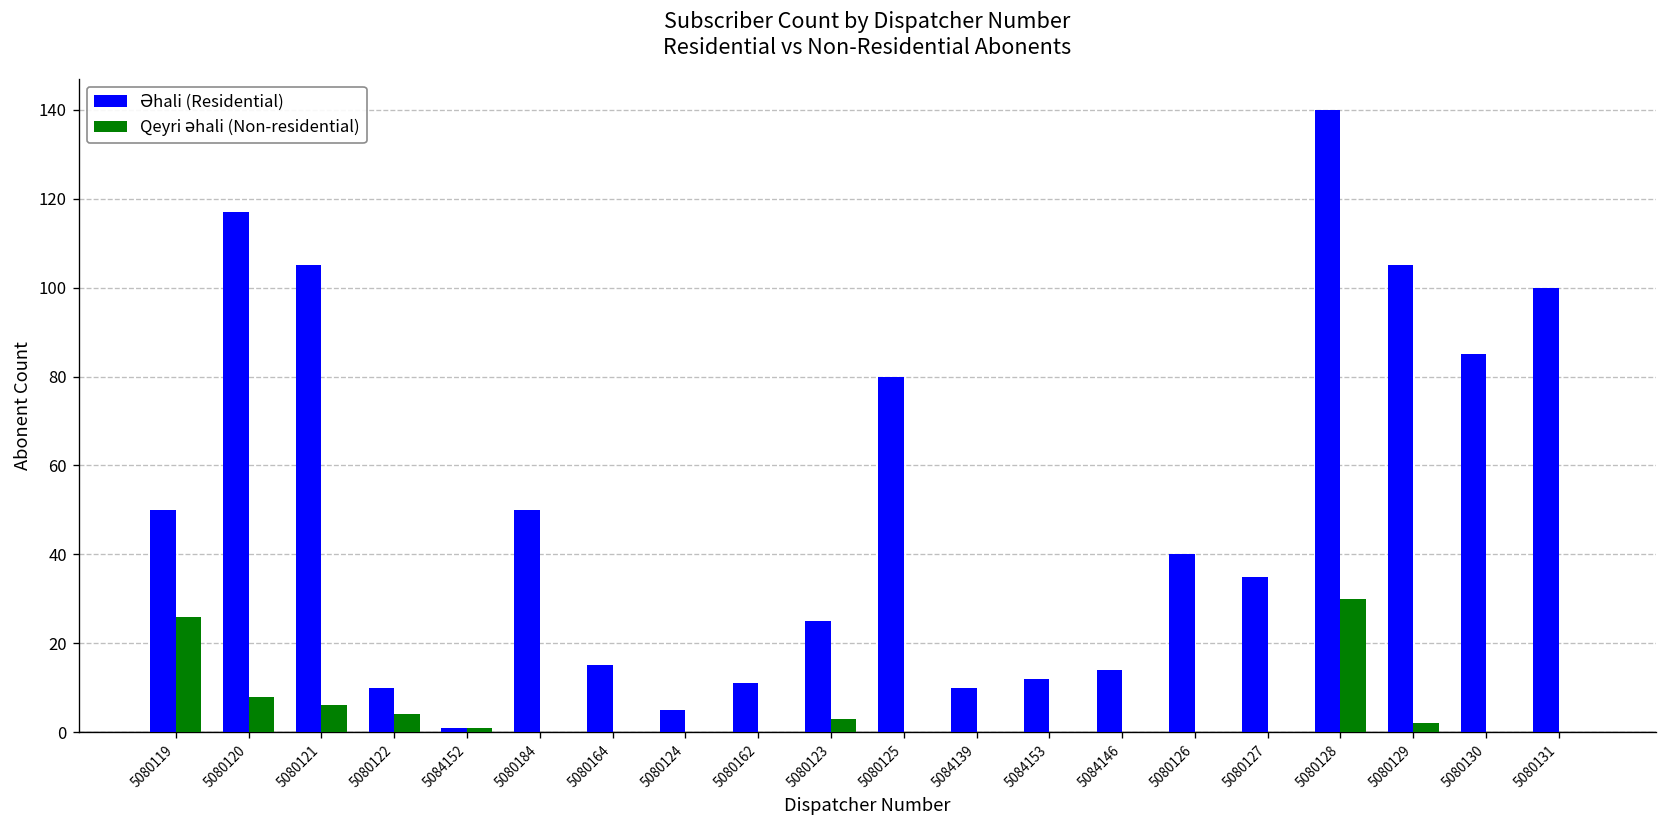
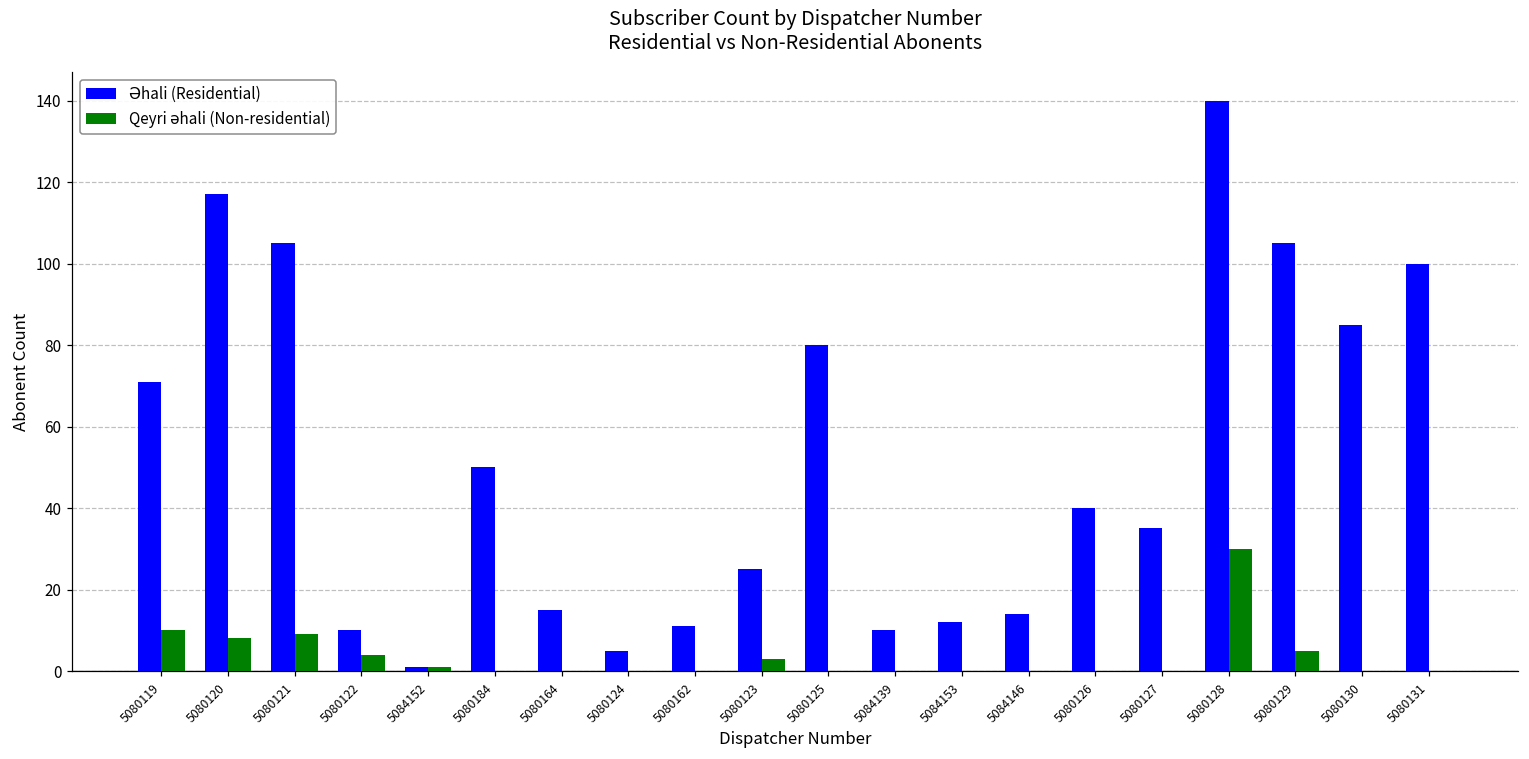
Əhali (Residential), 5080119: 50 -> 71
Qeyri əhali (Non-residential), 5080119: 26 -> 10
Qeyri əhali (Non-residential), 5080121: 6 -> 9
Qeyri əhali (Non-residential), 5080129: 2 -> 5
